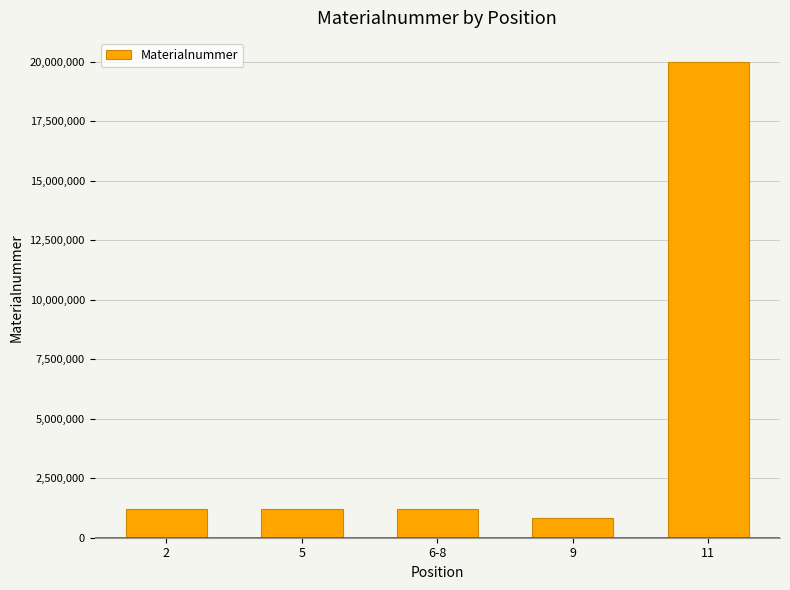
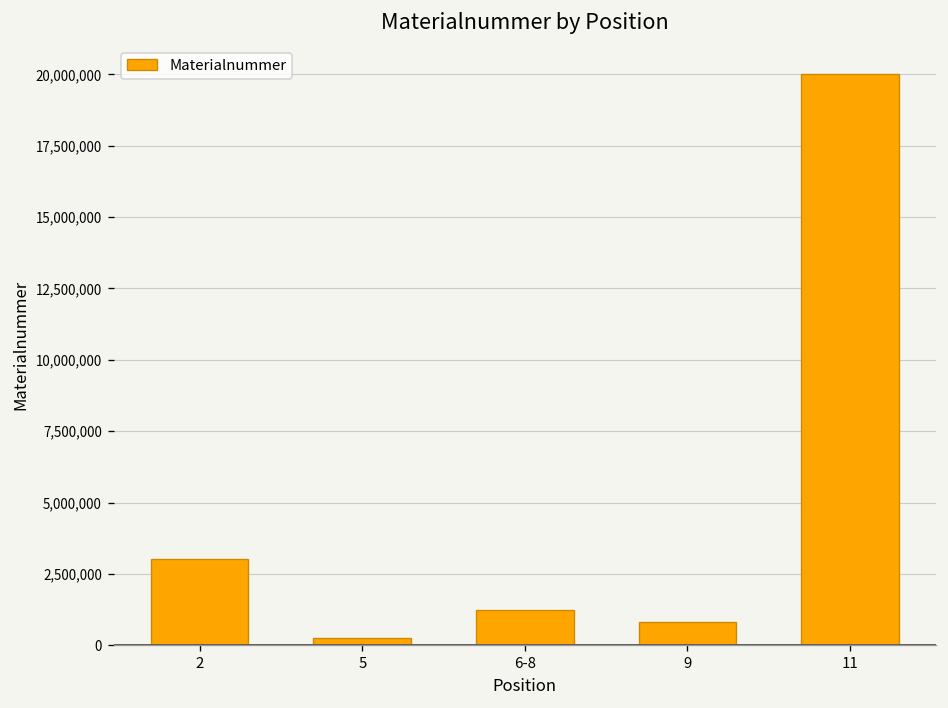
2: 1,200,000 -> 3,000,000
5: 1,200,000 -> 300,000
